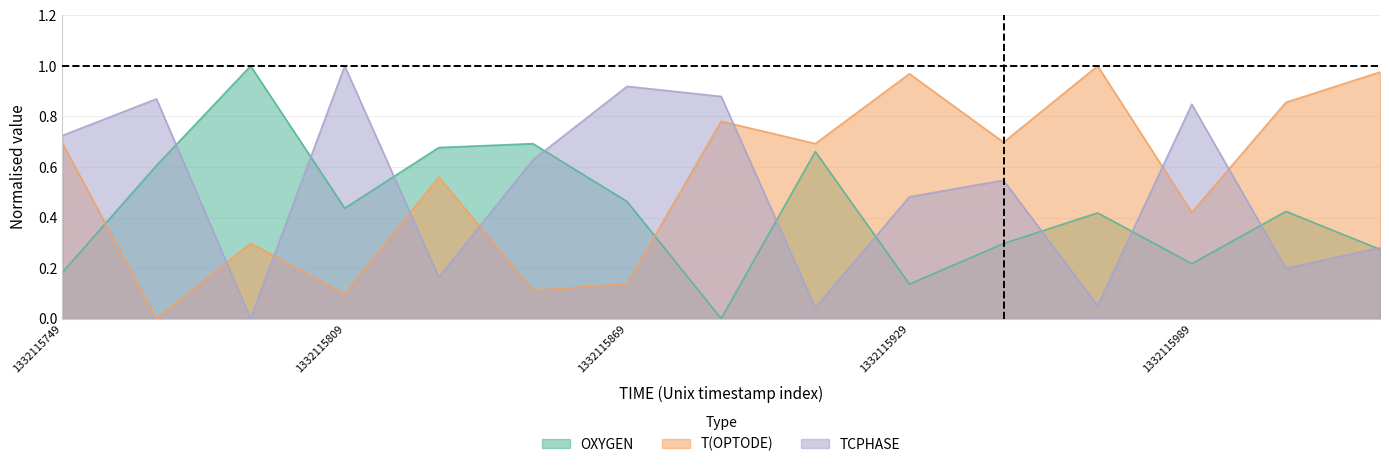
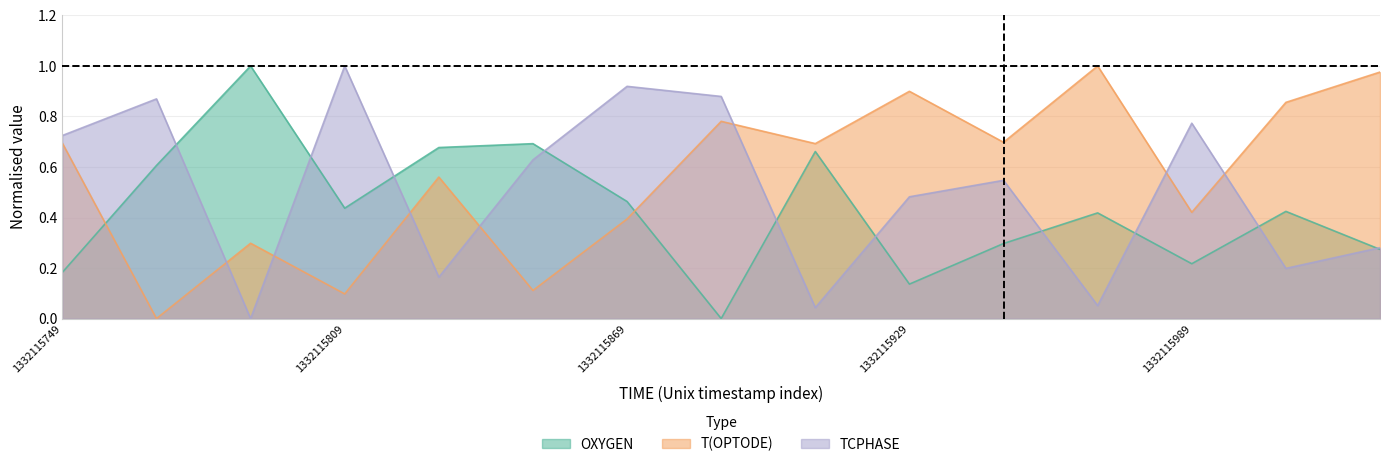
T(OPTODE), 1332115869: 0.14 -> 0.39
T(OPTODE), 1332115929: 0.97 -> 0.90
TCPHASE, 1332115989: 0.85 -> 0.77
